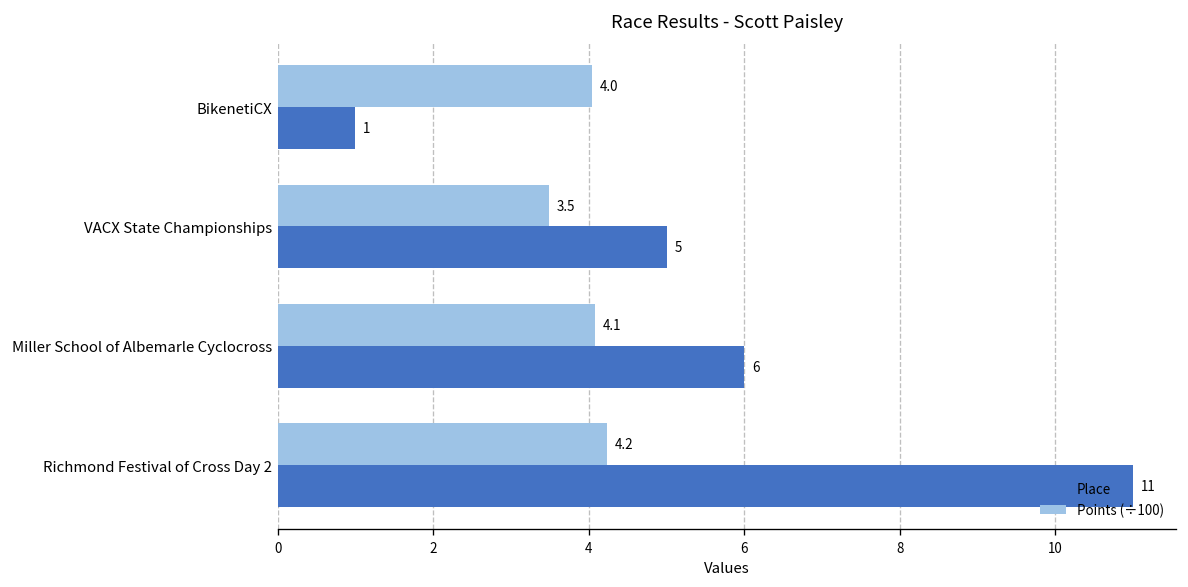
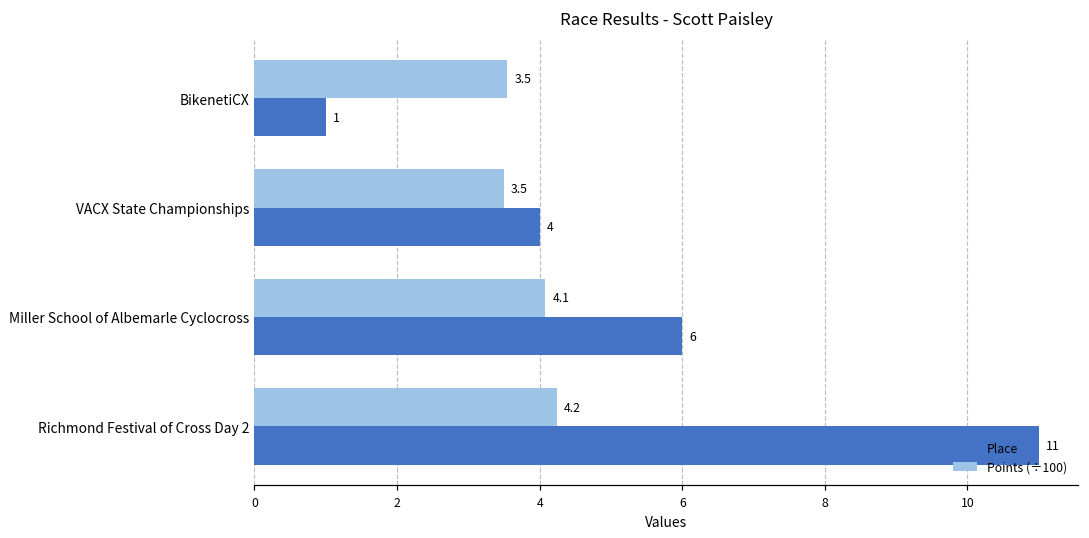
Points (÷100), BikenetiCX: 4.0 -> 3.5
Place, VACX State Championships: 5 -> 4
